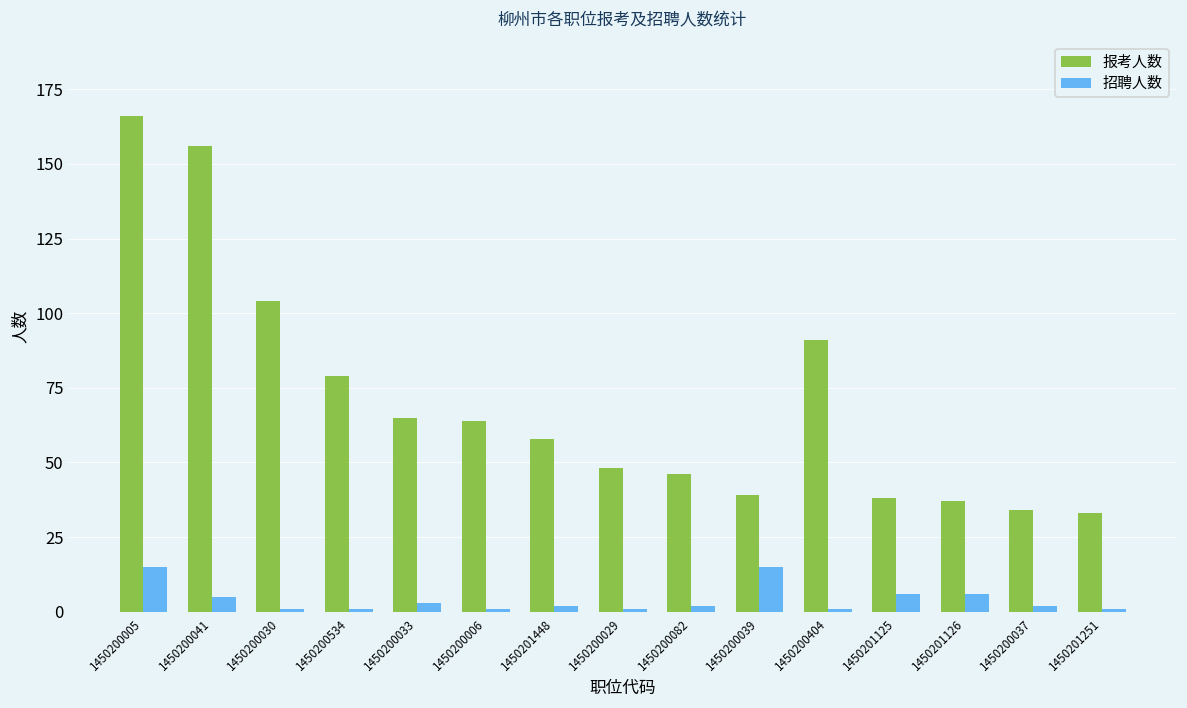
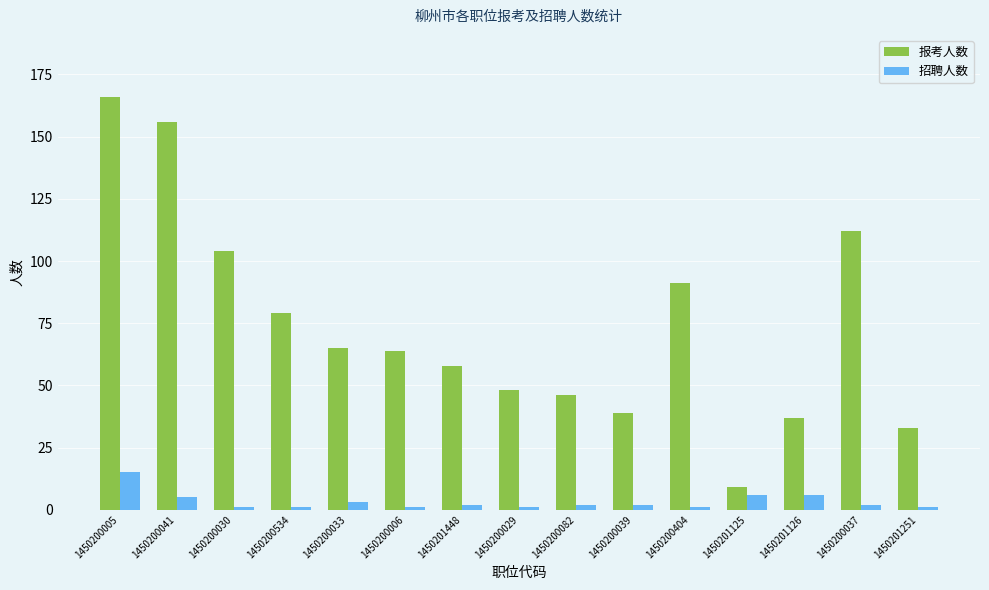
招聘人数, 1450200039: 15 -> 2
报考人数, 1450201125: 38 -> 9
报考人数, 1450200037: 34 -> 112
